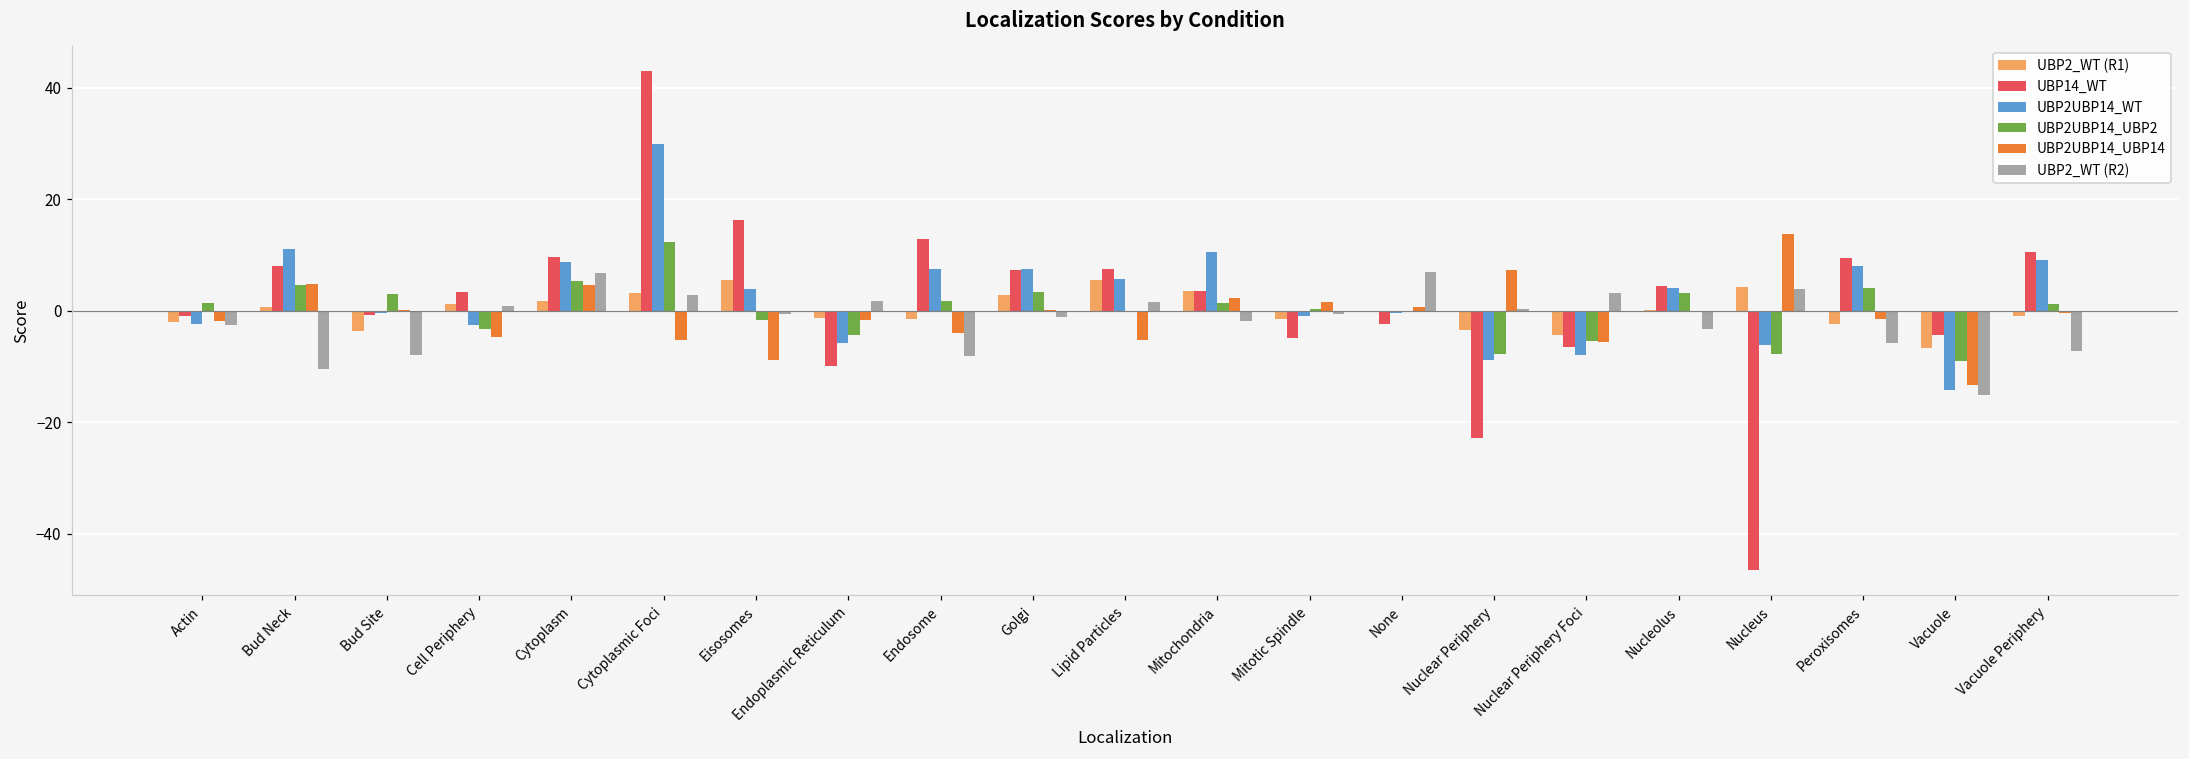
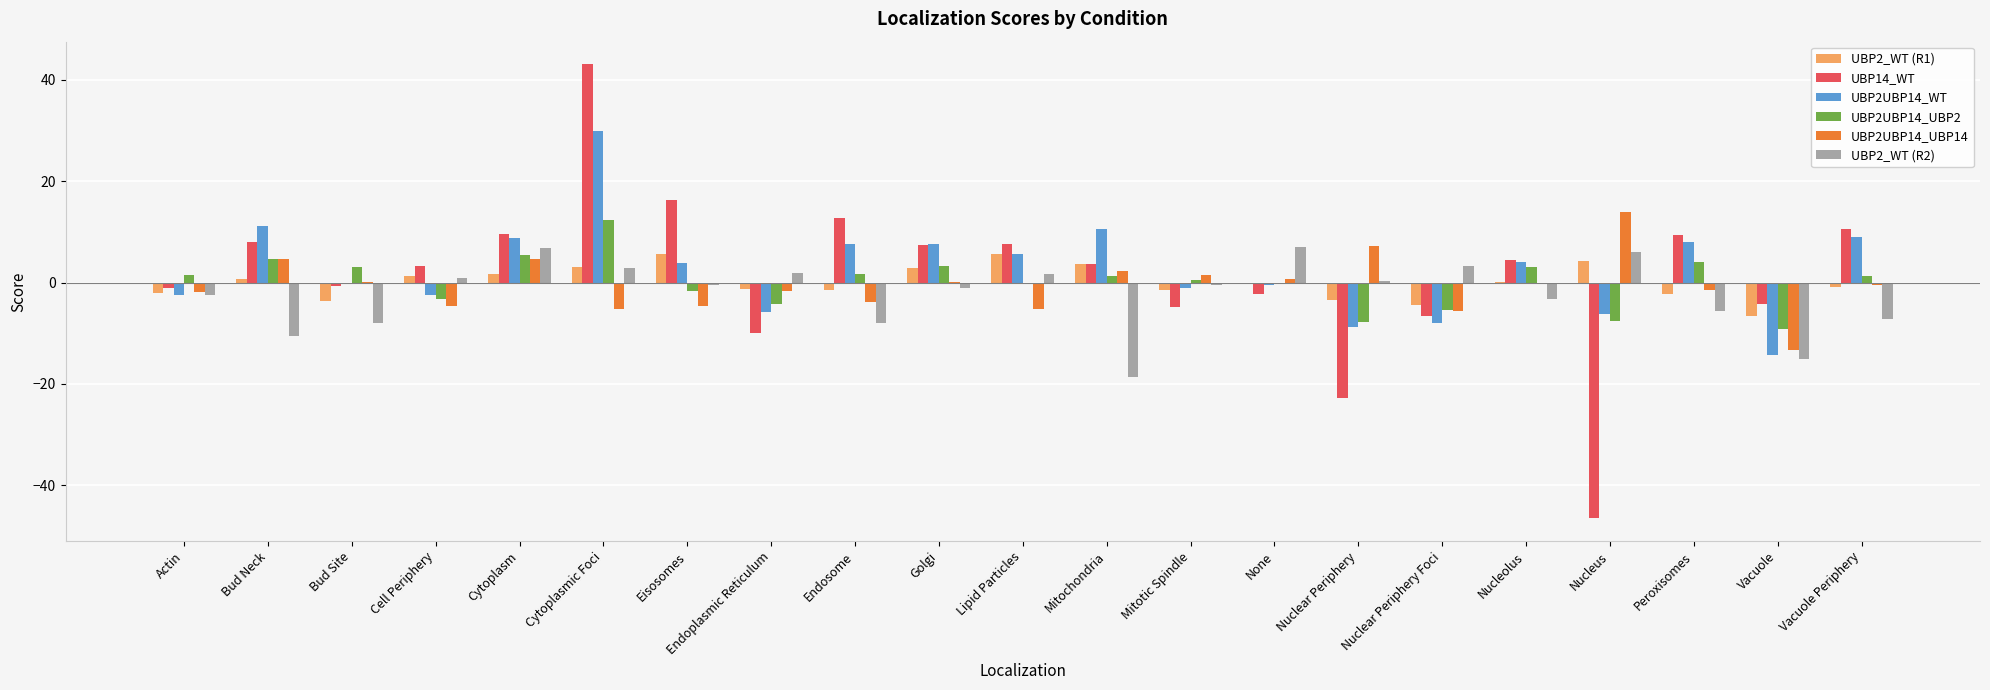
UBP2UBP14_UBP14, Eisosomes: -9 -> -5
UBP2_WT (R2), Mitochondria: -2 -> -19
UBP2_WT (R2), Nucleus: 4 -> 6
